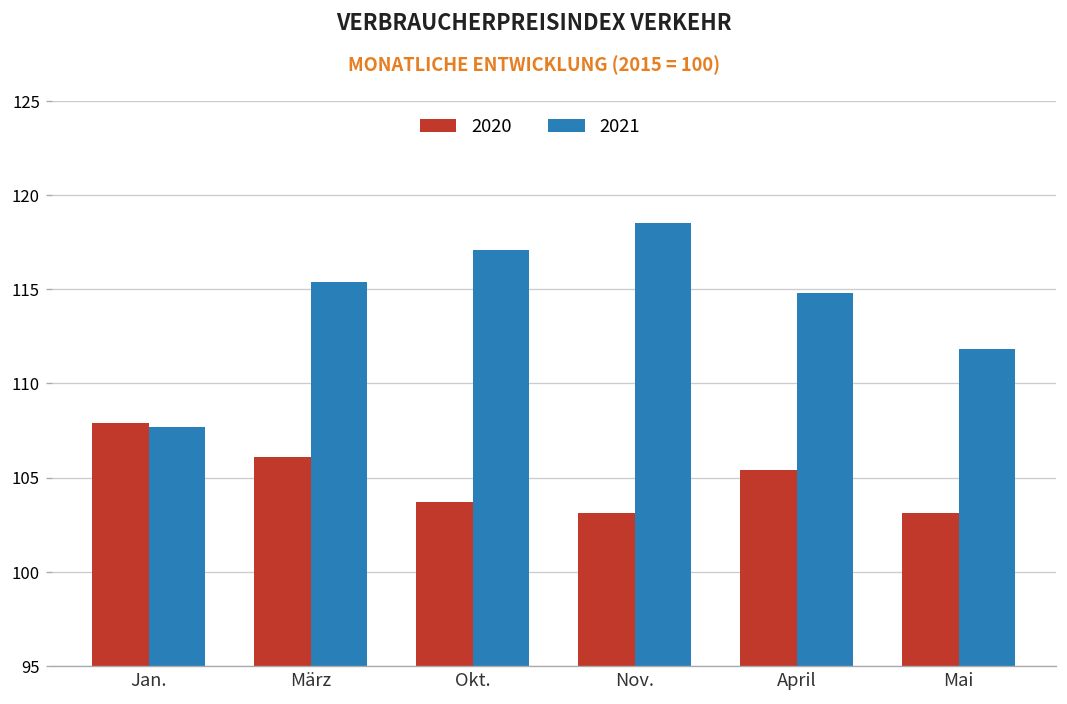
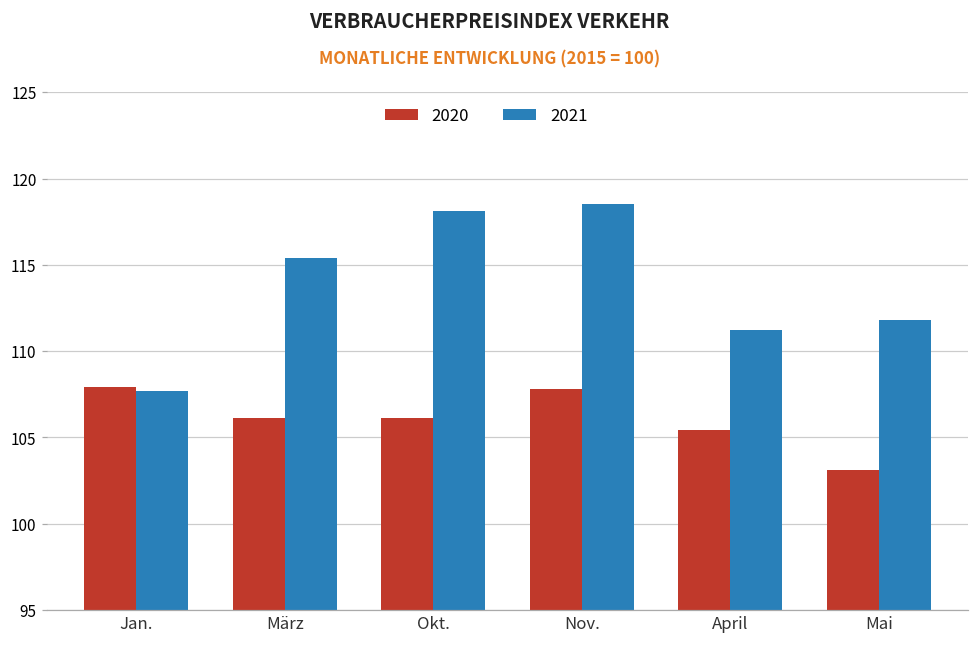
2020, Okt.: 103.7 -> 106.1
2021, Okt.: 117.1 -> 118.1
2020, Nov.: 103.1 -> 107.8
2021, April: 114.8 -> 111.2
